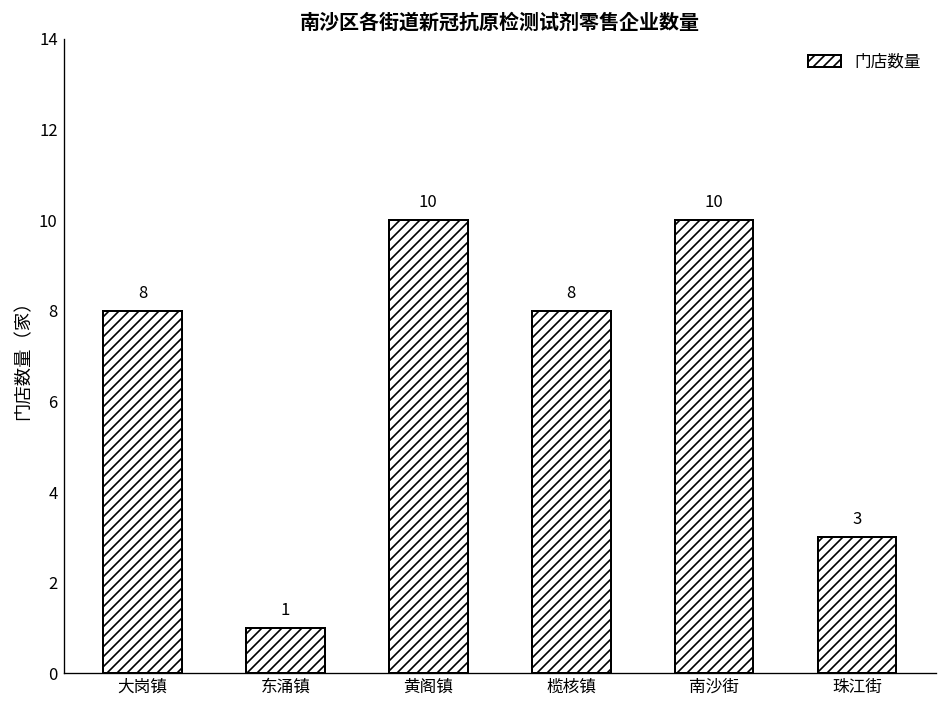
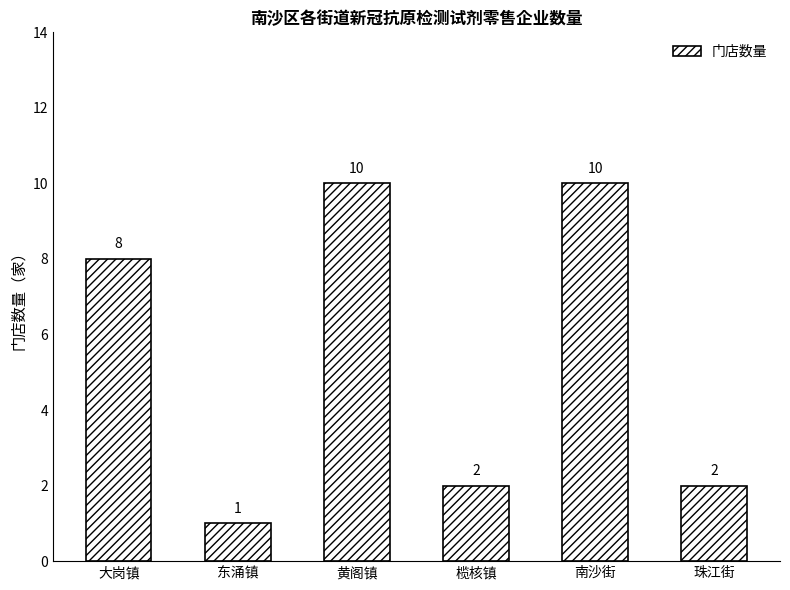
榄核镇: 8 -> 2
珠江街: 3 -> 2
